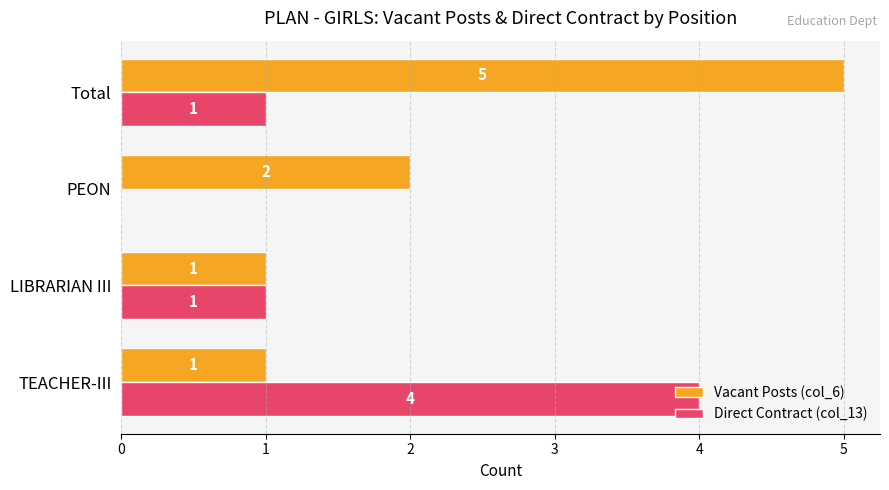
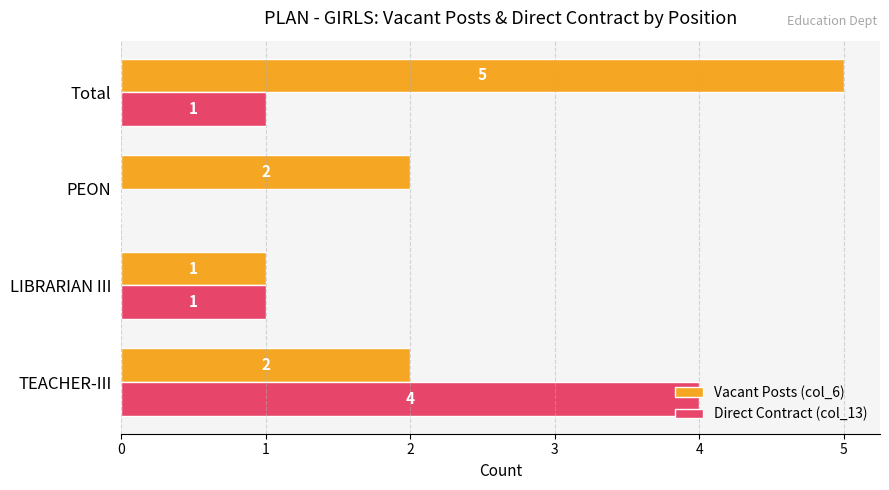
Vacant Posts (col_6), TEACHER-III: 1 -> 2
